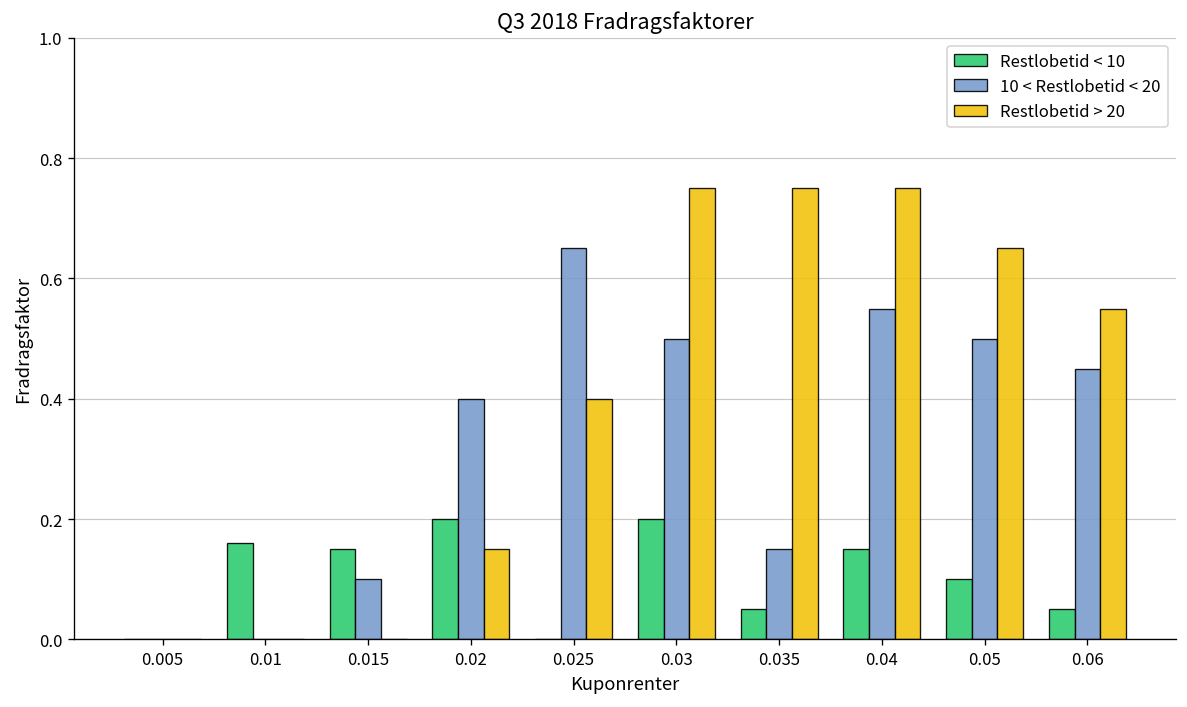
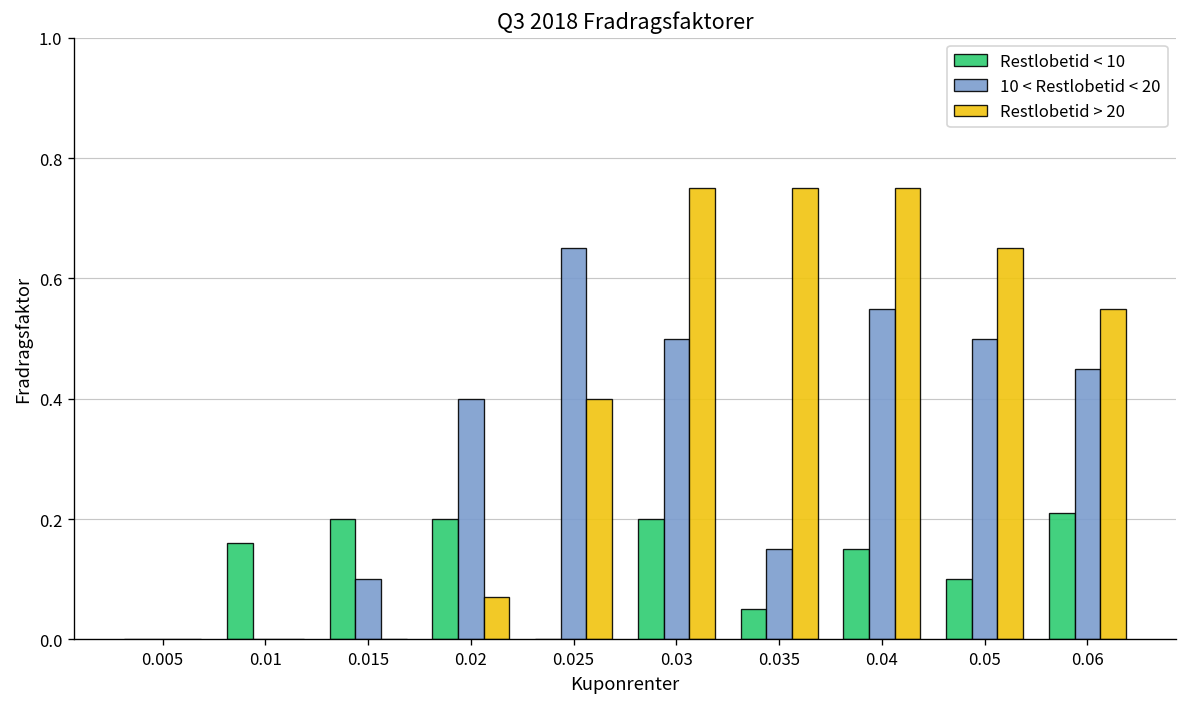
Restlobetid < 10, 0.015: 0.15 -> 0.20
Restlobetid > 20, 0.02: 0.15 -> 0.07
Restlobetid < 10, 0.06: 0.05 -> 0.21
